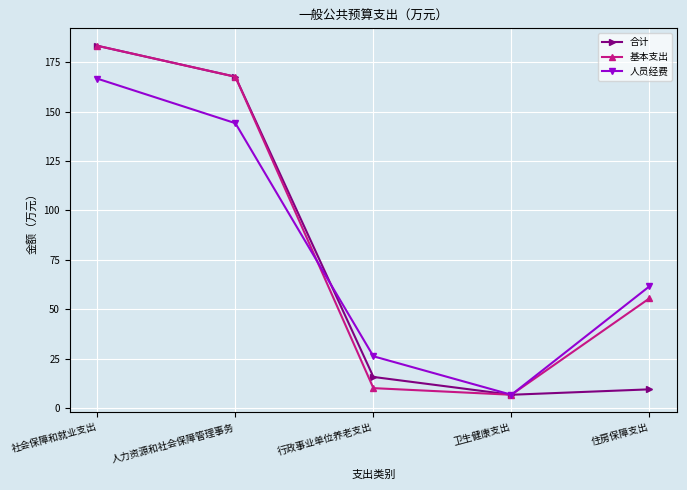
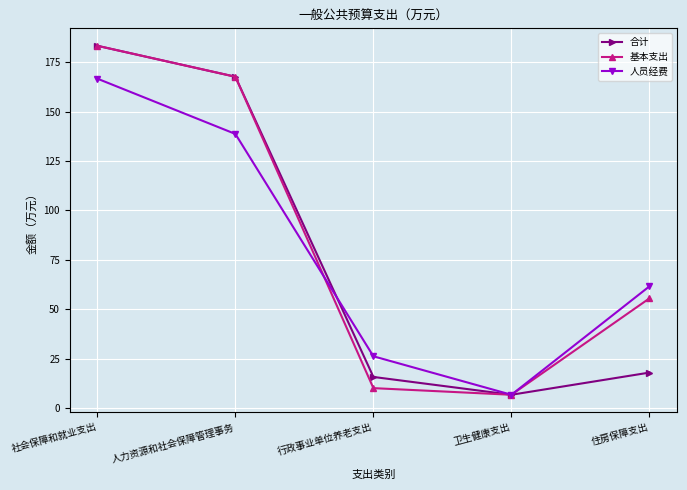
人员经费, 人力资源和社会保障管理事务: 144 -> 139
合计, 住房保障支出: 9 -> 18
